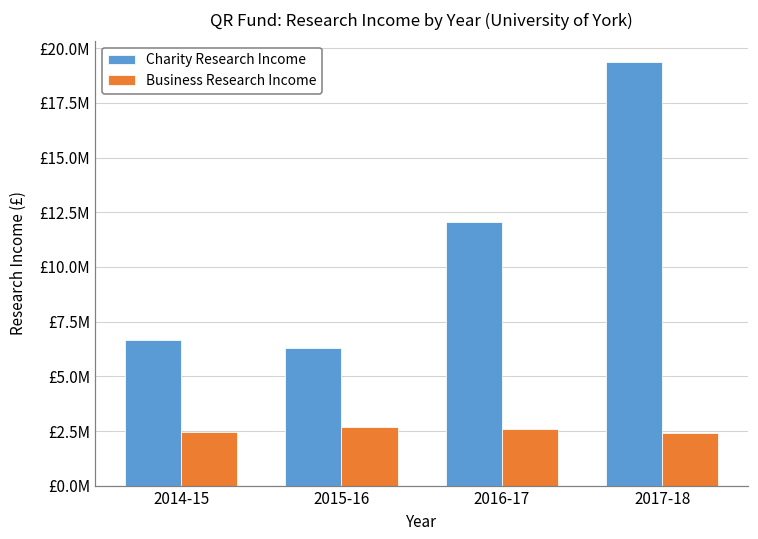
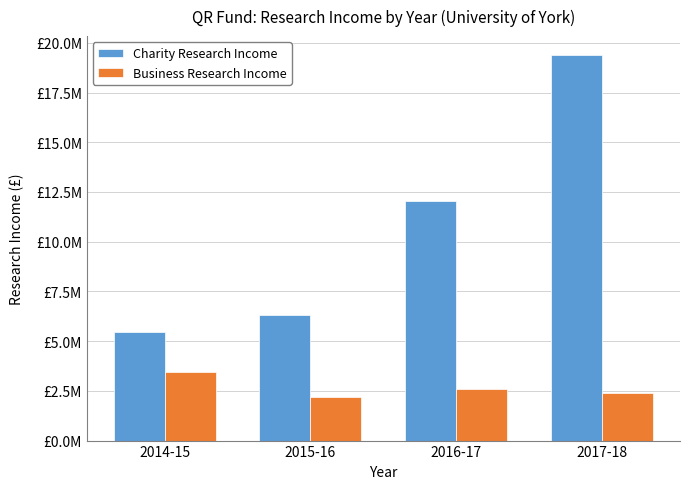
Charity Research Income, 2014-15: £6600000 -> £5500000
Business Research Income, 2014-15: £2400000 -> £3400000
Business Research Income, 2015-16: £2700000 -> £2200000
